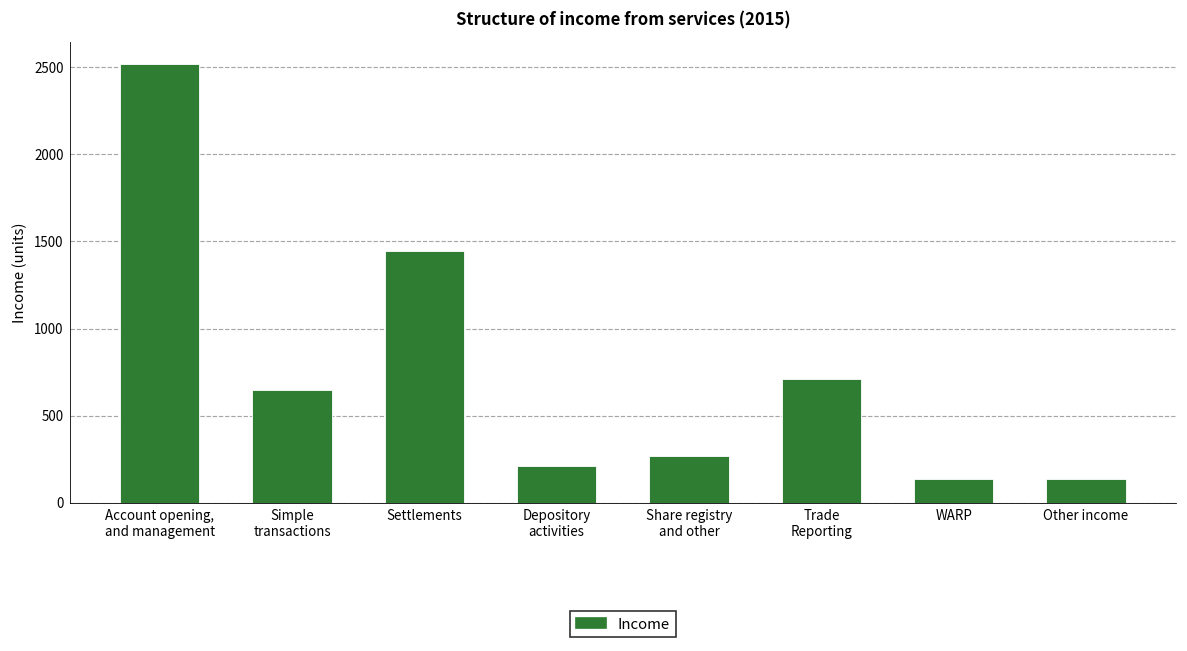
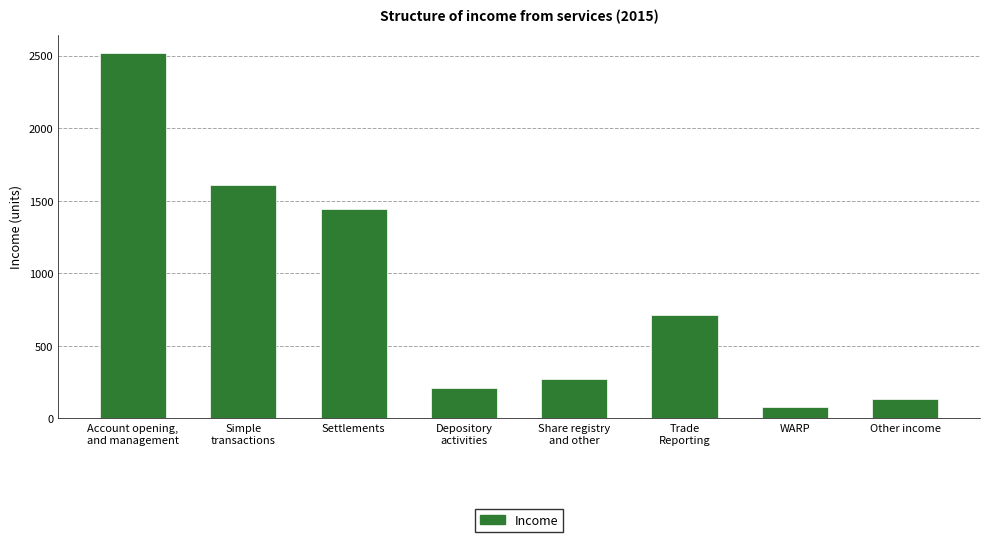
Simple transactions: 650 -> 1610
WARP: 140 -> 80
